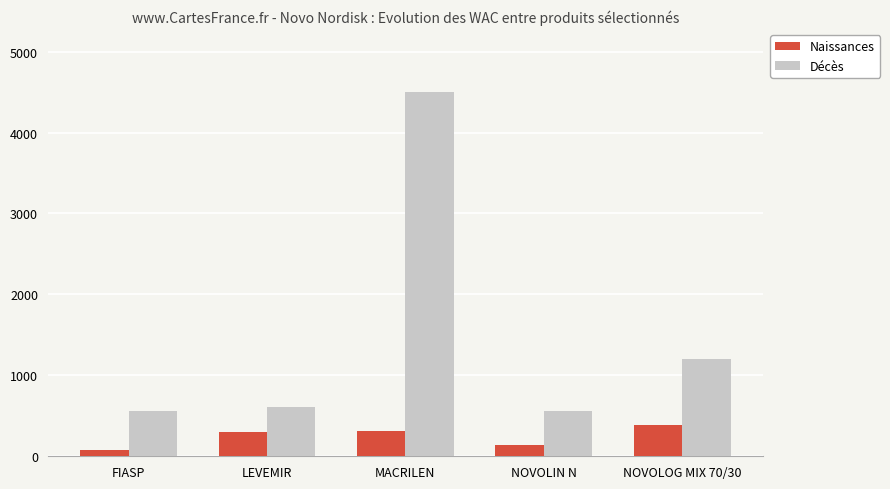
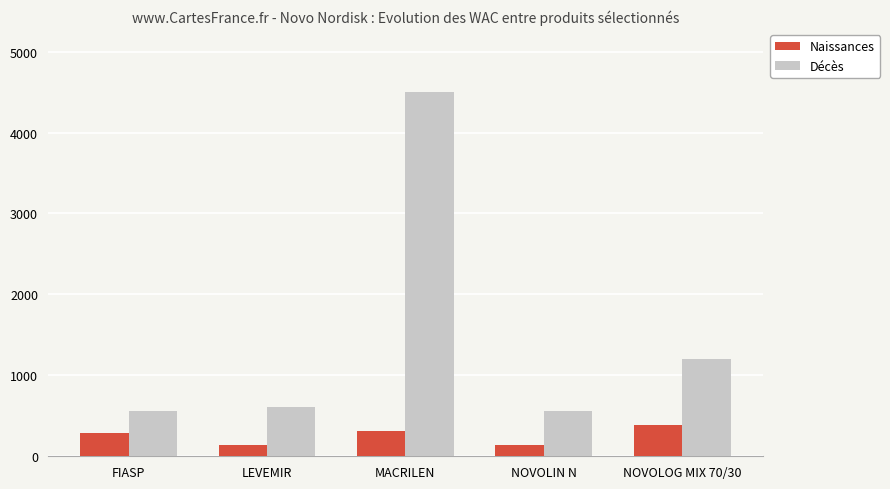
Naissances, FIASP: 100 -> 300
Naissances, LEVEMIR: 300 -> 100
